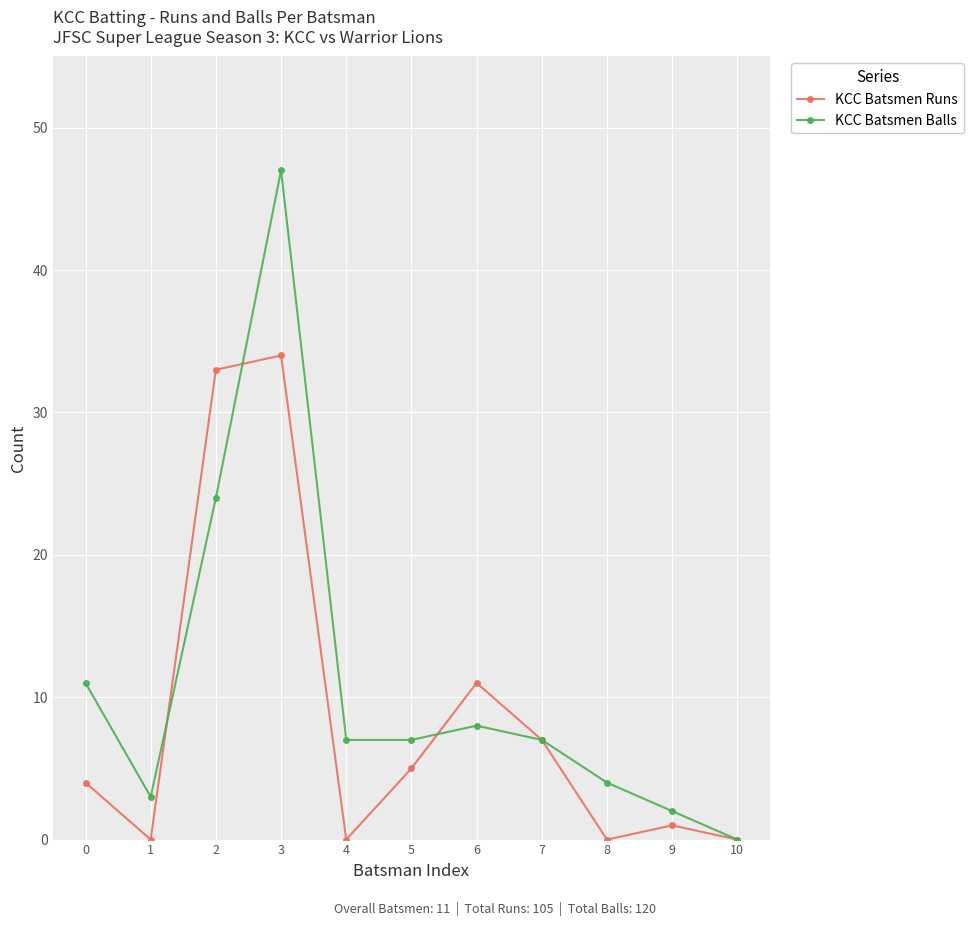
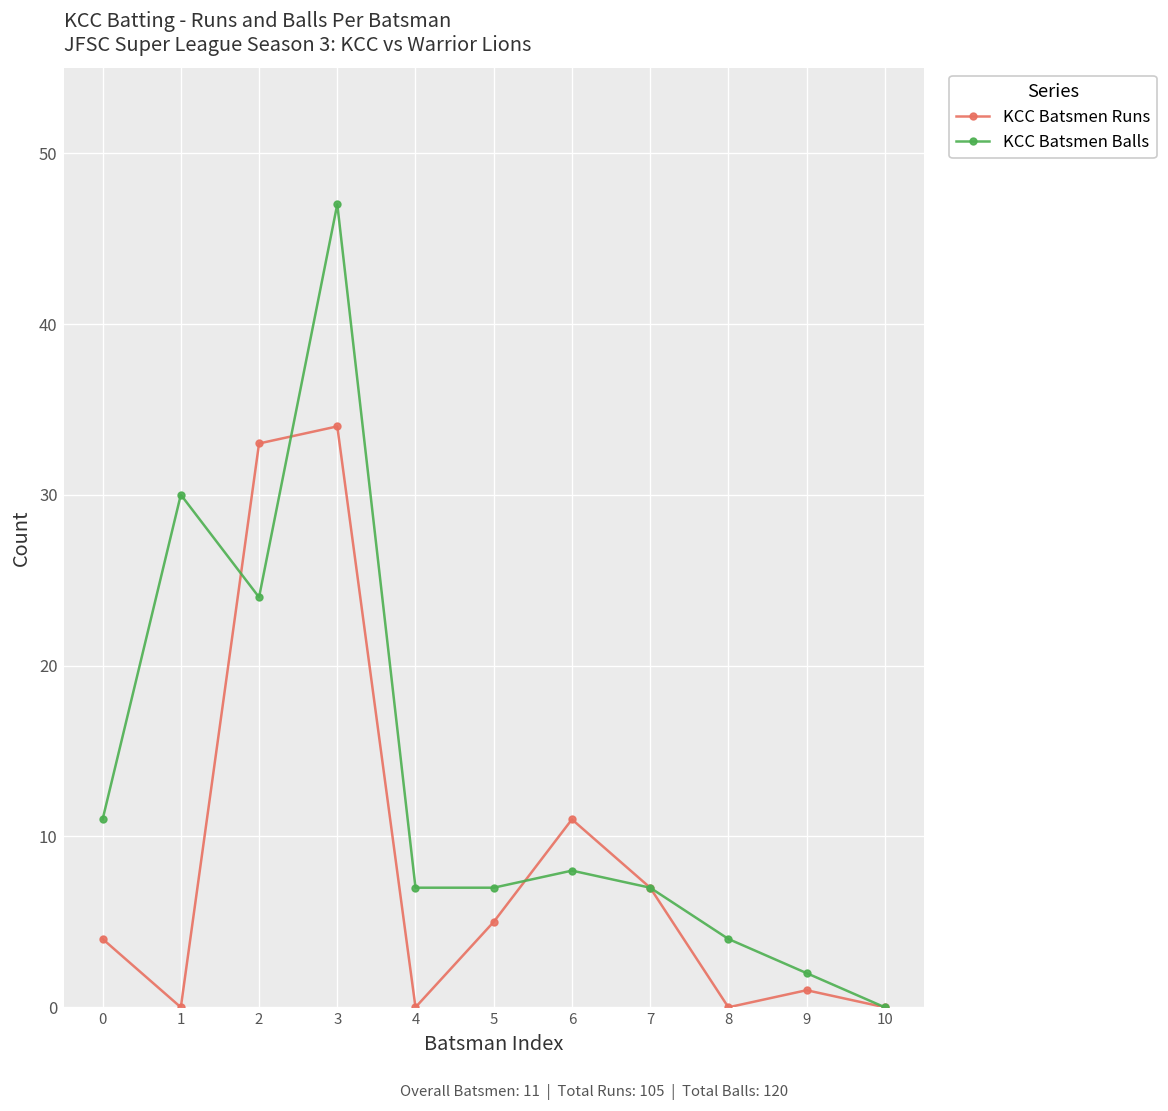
KCC Batsmen Balls, 1: 3 -> 30
